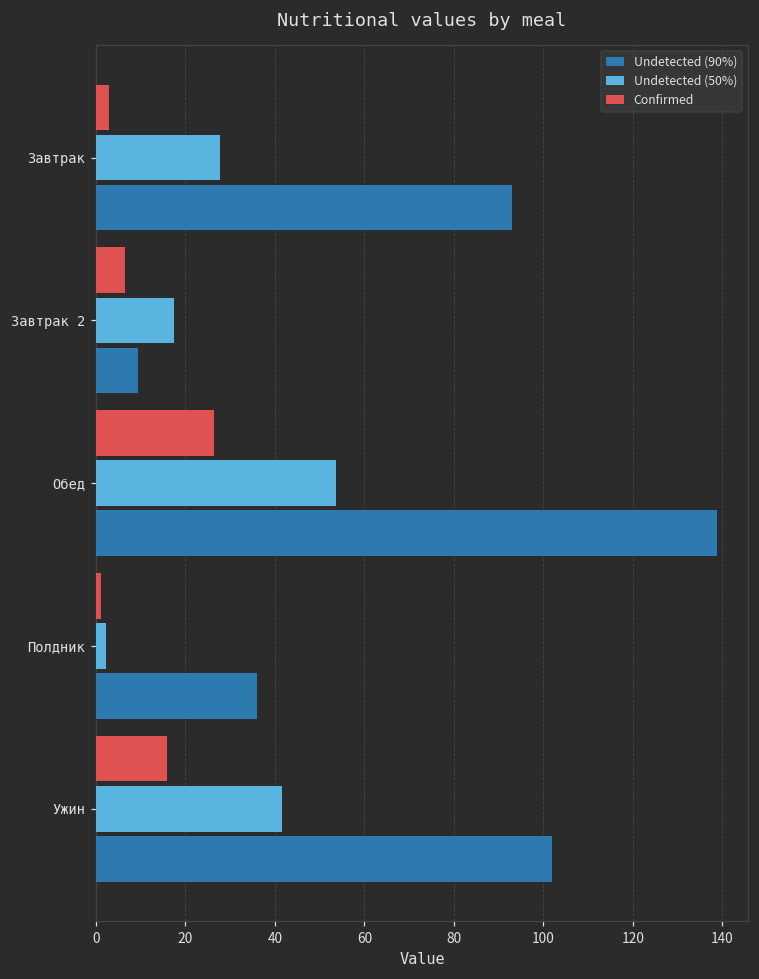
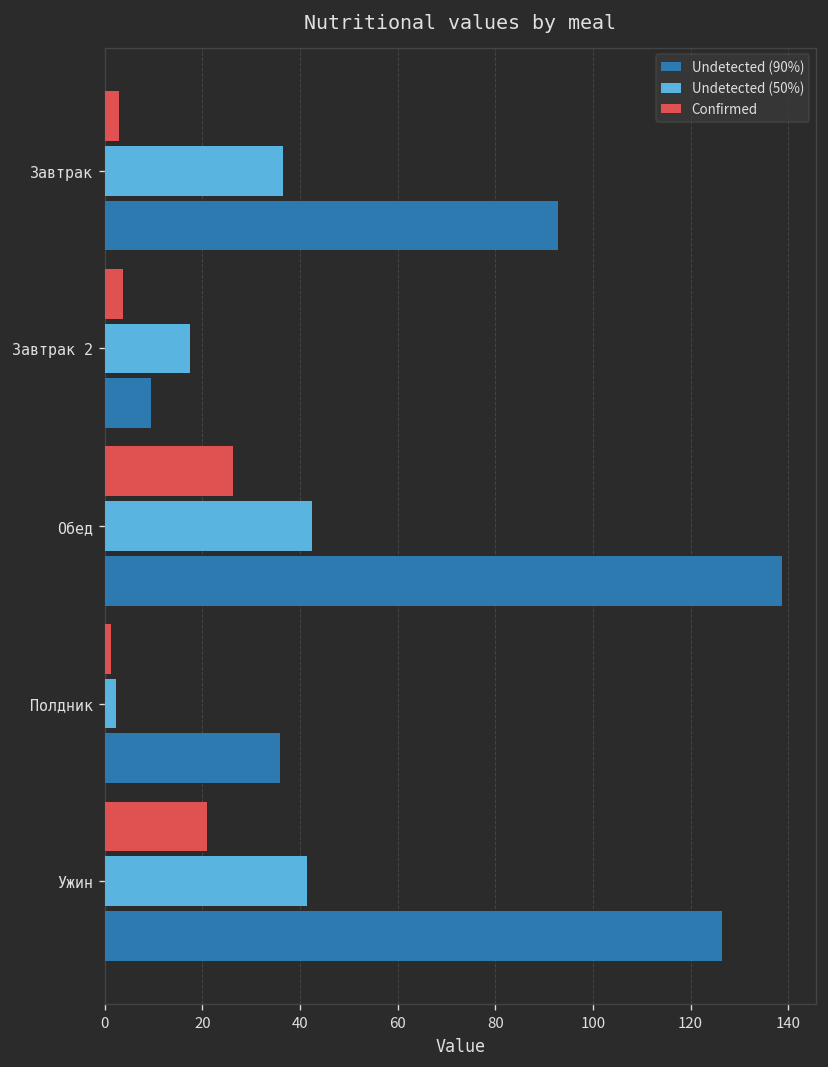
Undetected (50%), Завтрак: 28 -> 36
Confirmed, Завтрак 2: 6 -> 4
Undetected (50%), Обед: 54 -> 42
Confirmed, Ужин: 16 -> 21
Undetected (90%), Ужин: 102 -> 126
